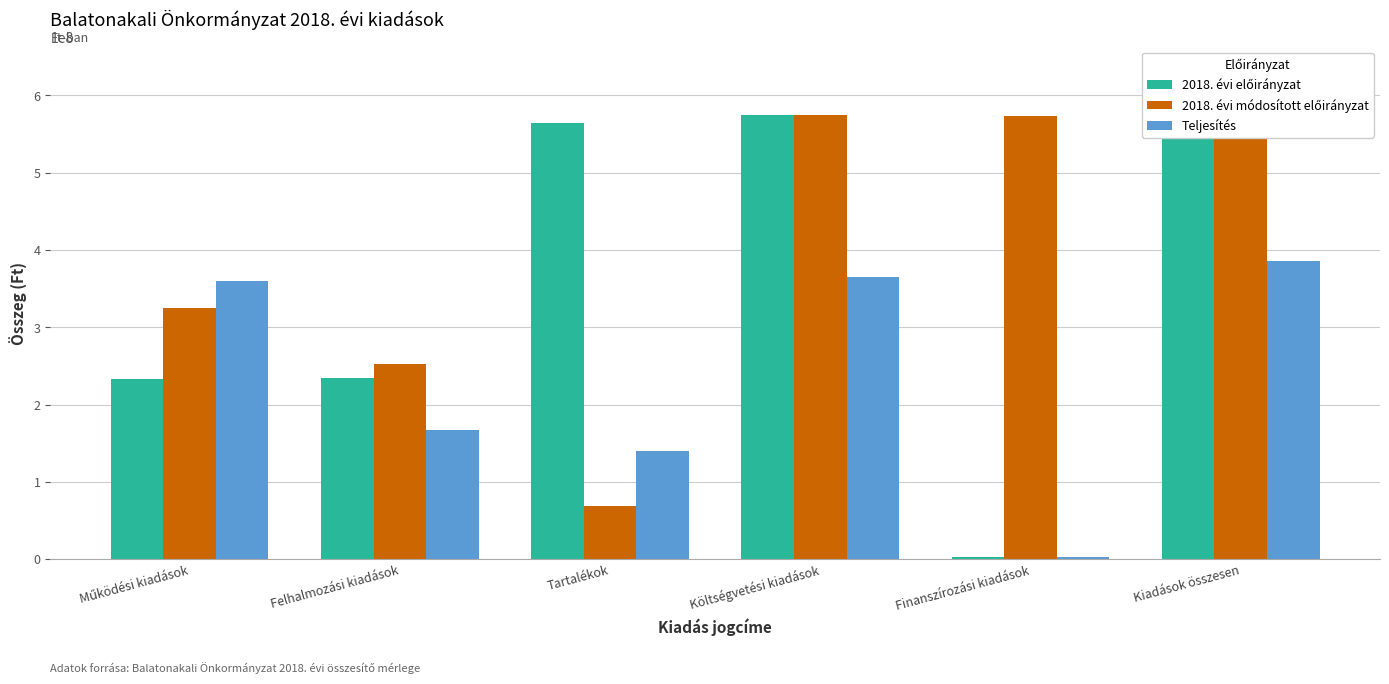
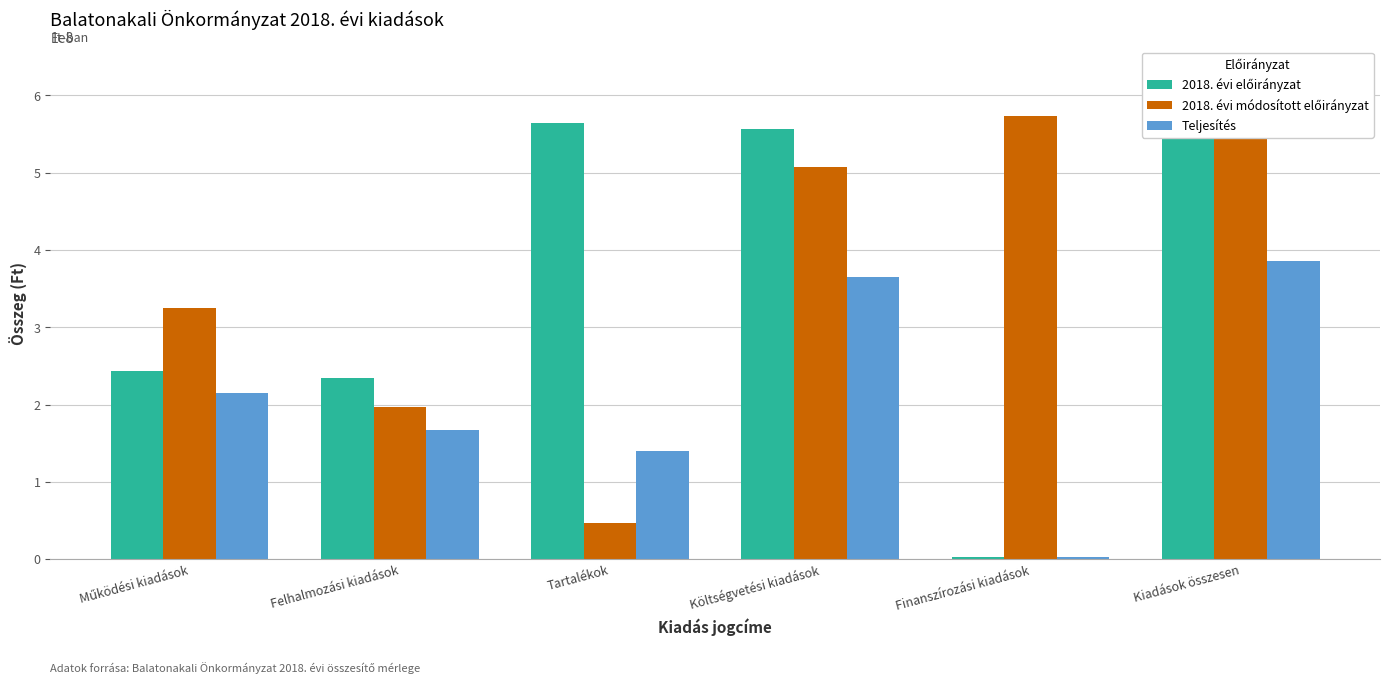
2018. évi előirányzat, Működési kiadások: 230000000 -> 240000000
Teljesítés, Működési kiadások: 360000000 -> 220000000
2018. évi módosított előirányzat, Felhalmozási kiadások: 250000000 -> 200000000
2018. évi módosított előirányzat, Tartalékok: 70000000 -> 50000000
2018. évi előirányzat, Költségvetési kiadások: 570000000 -> 560000000
2018. évi módosított előirányzat, Költségvetési kiadások: 570000000 -> 510000000
